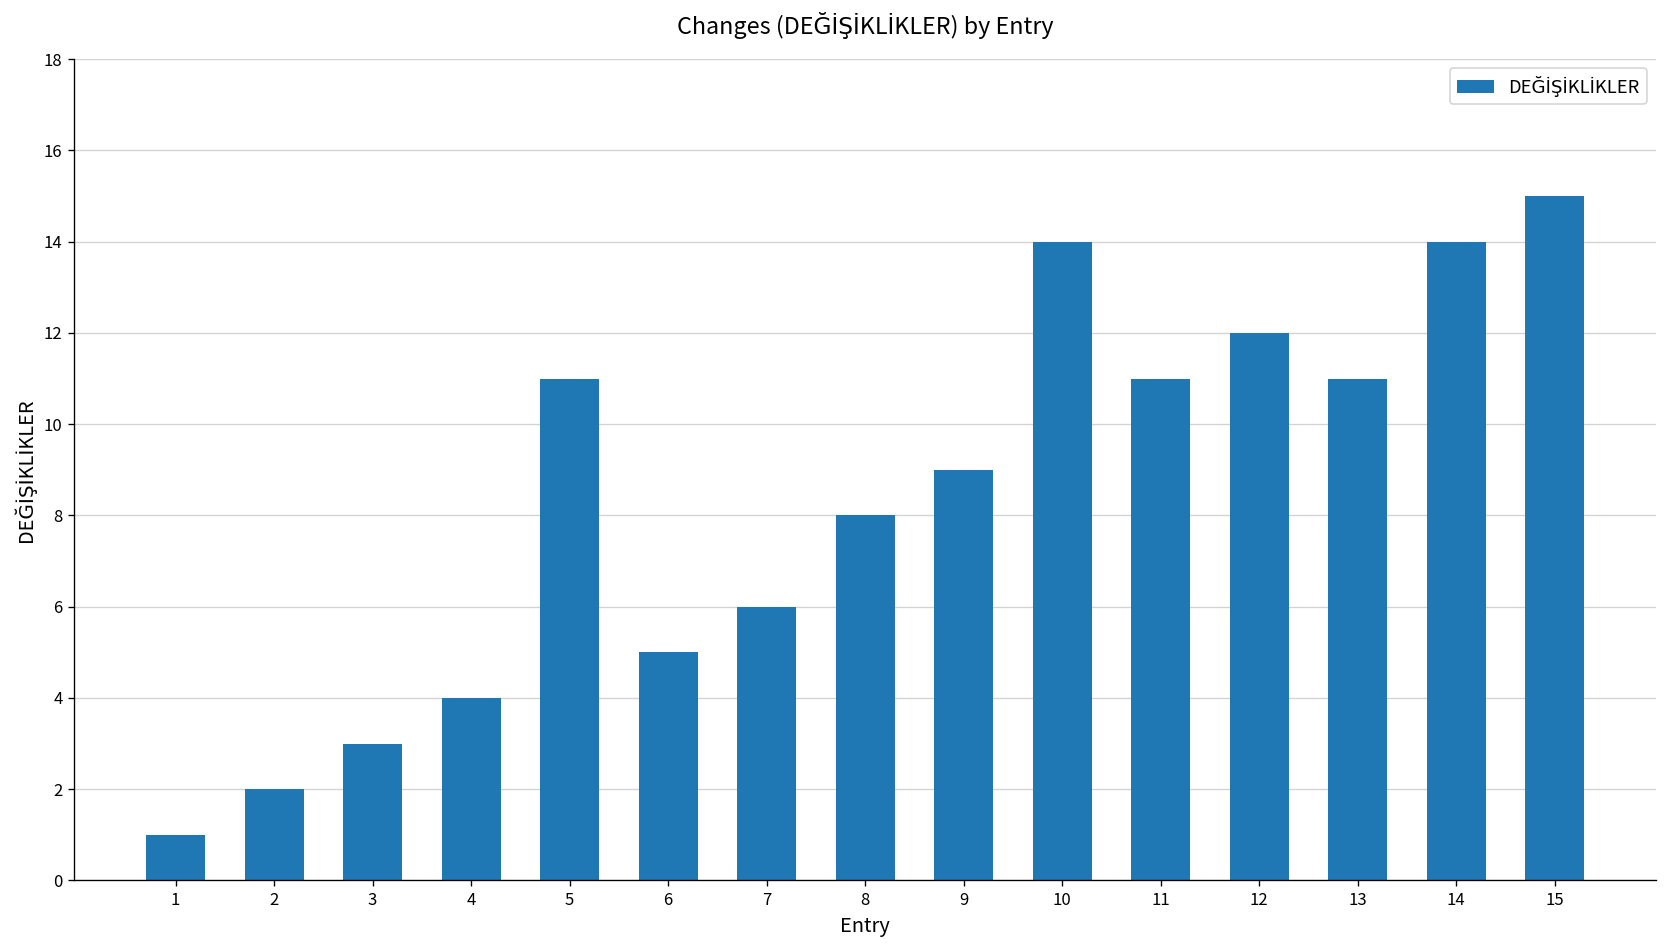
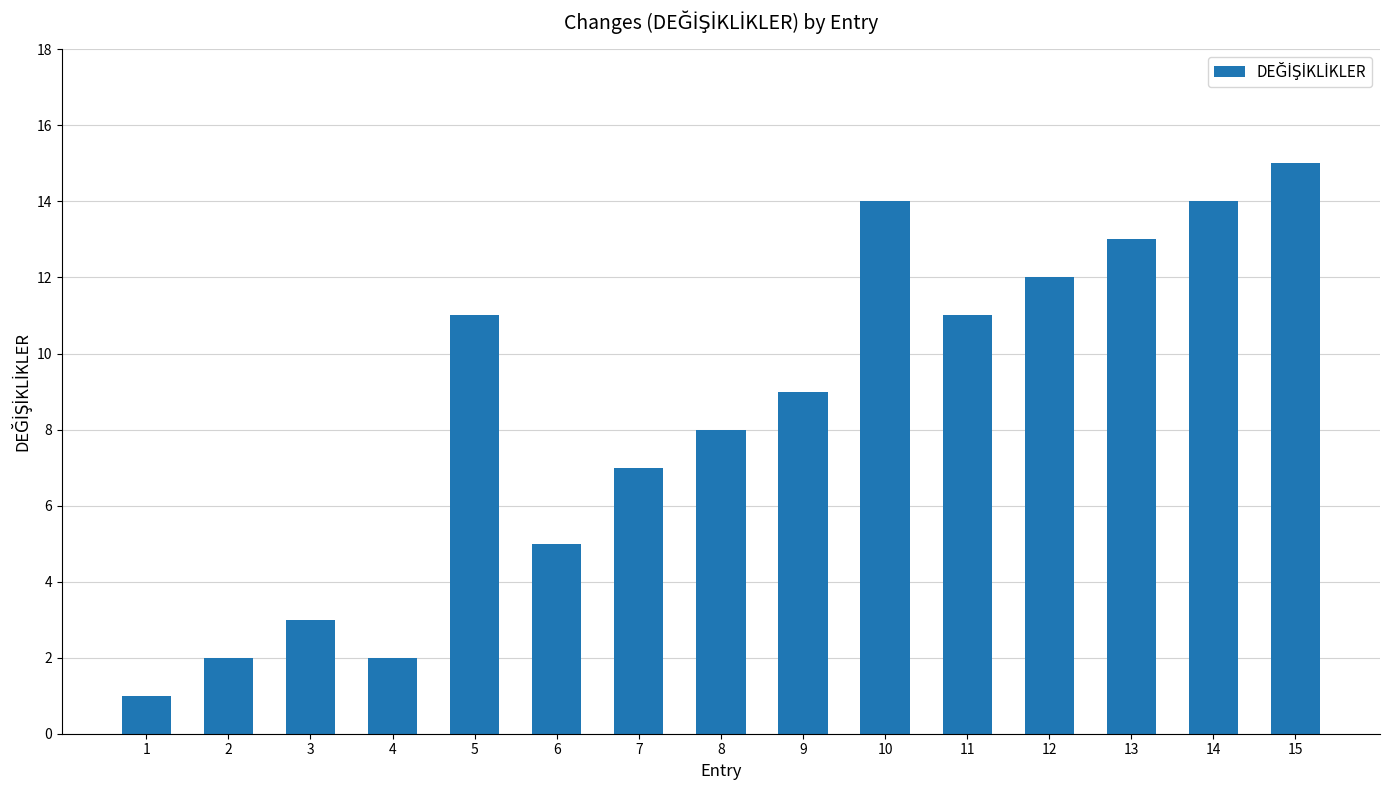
4: 4 -> 2
7: 6 -> 7
13: 11 -> 13
